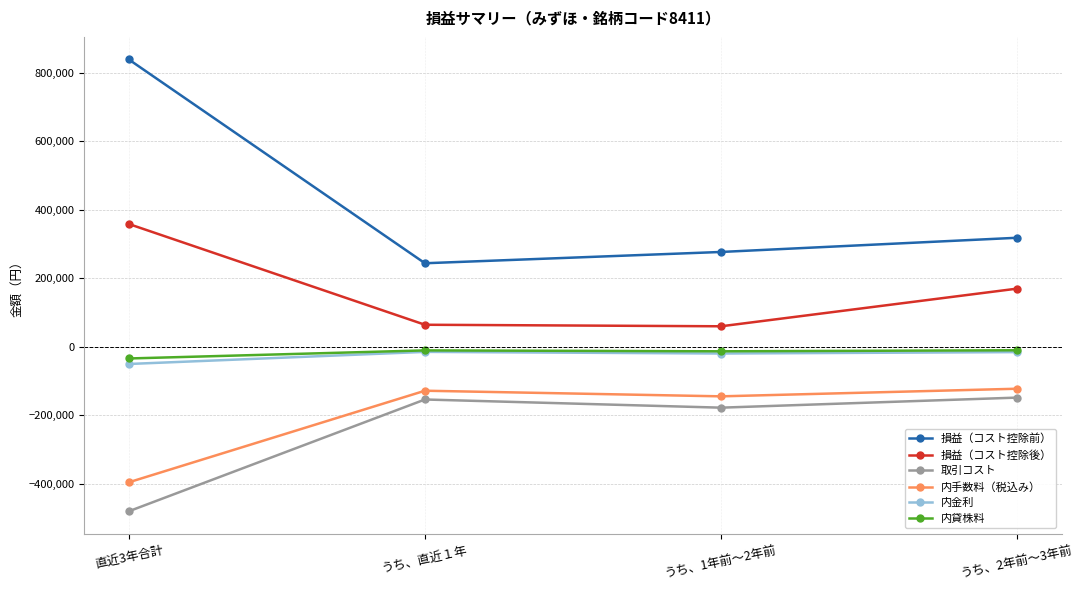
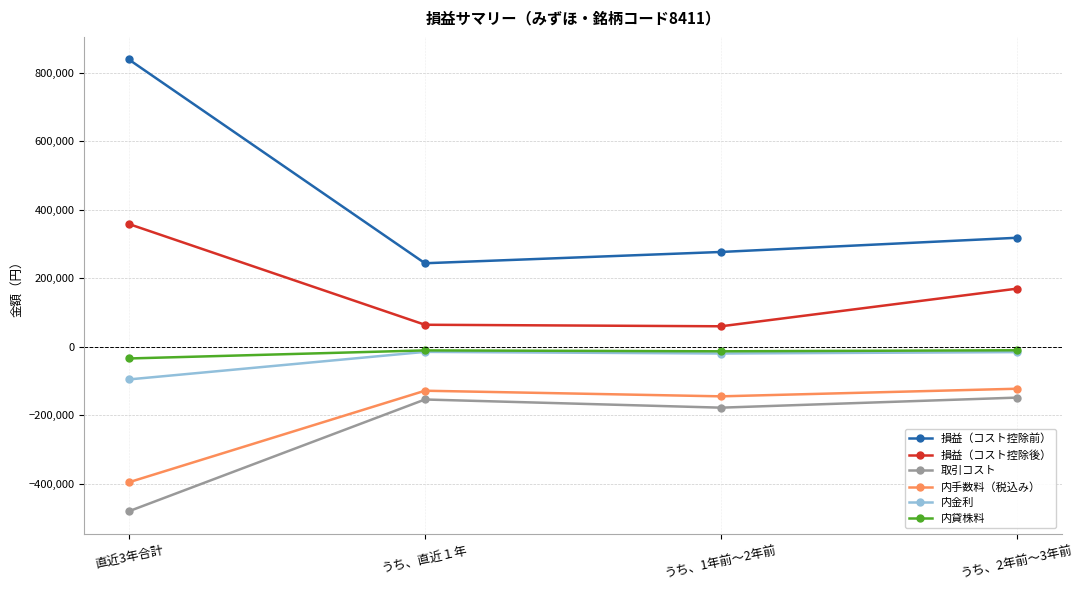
内金利, 直近3年合計: -50,000 -> -100,000
